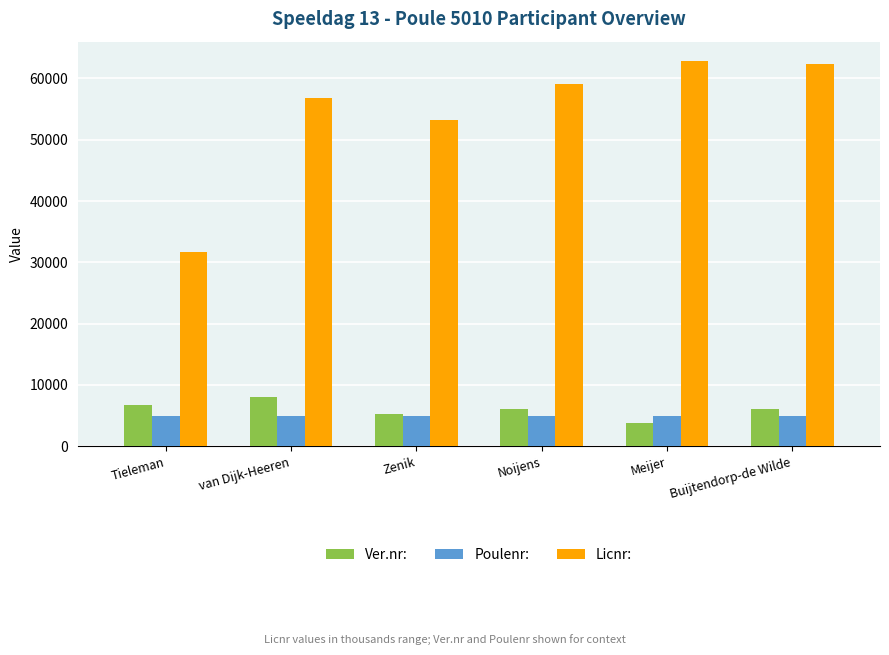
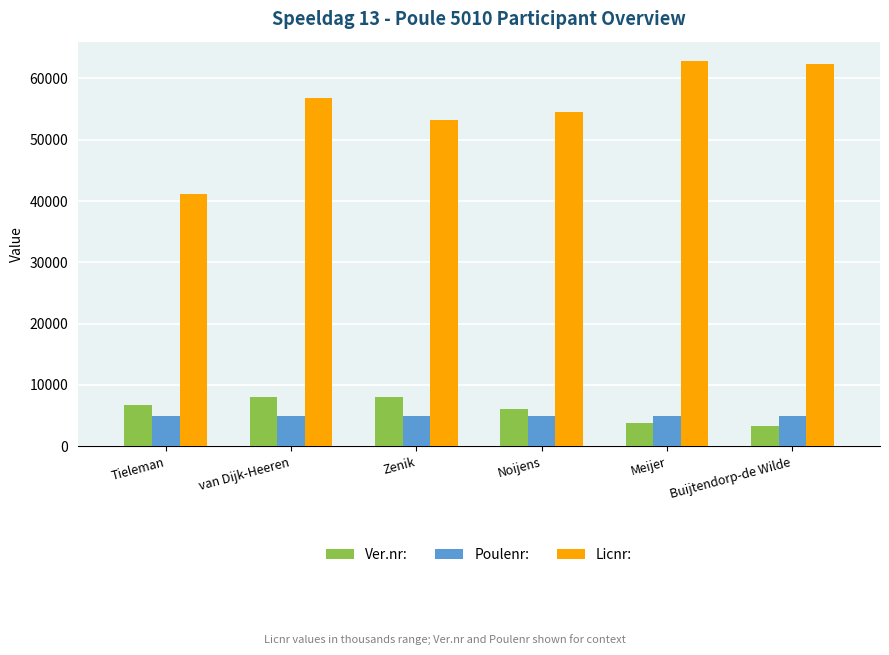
Licnr:, Tieleman: 32000 -> 41000
Ver.nr:, Zenik: 5000 -> 8000
Licnr:, Noijens: 59000 -> 55000
Ver.nr:, Buijtendorp-de Wilde: 6000 -> 3000
